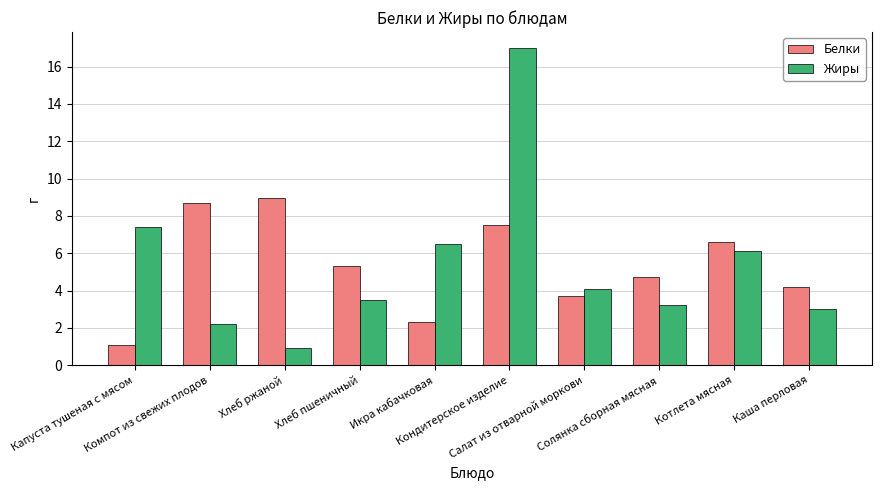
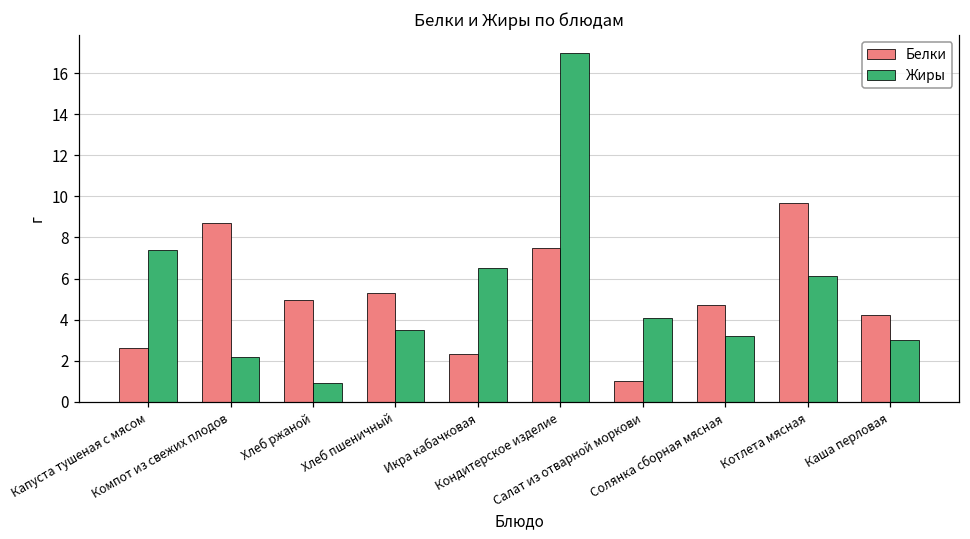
Белки, Капуста тушеная с мясом: 1.1 -> 2.6
Белки, Хлеб ржаной: 8.9 -> 5.0
Белки, Салат из отварной моркови: 3.7 -> 1.0
Белки, Котлета мясная: 6.6 -> 9.7
